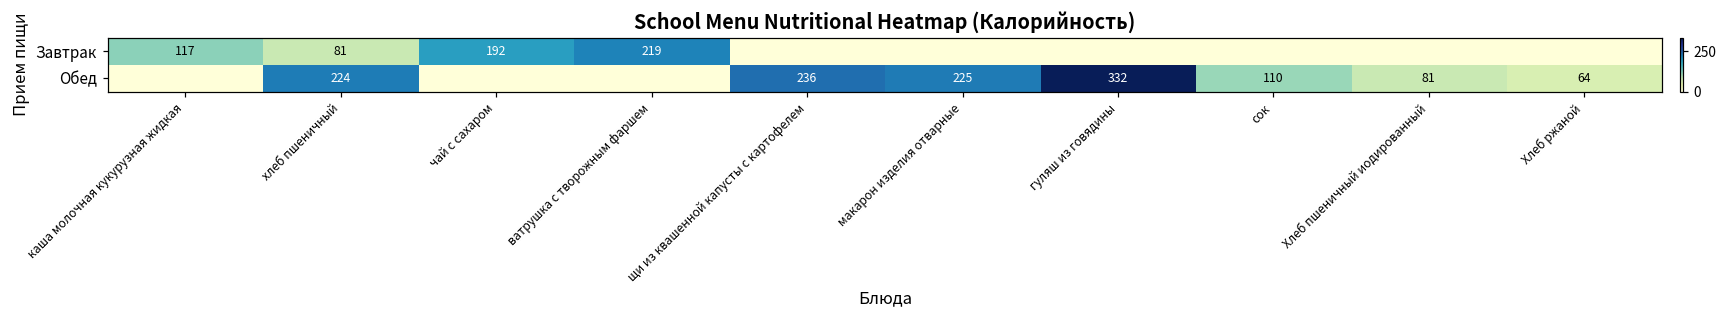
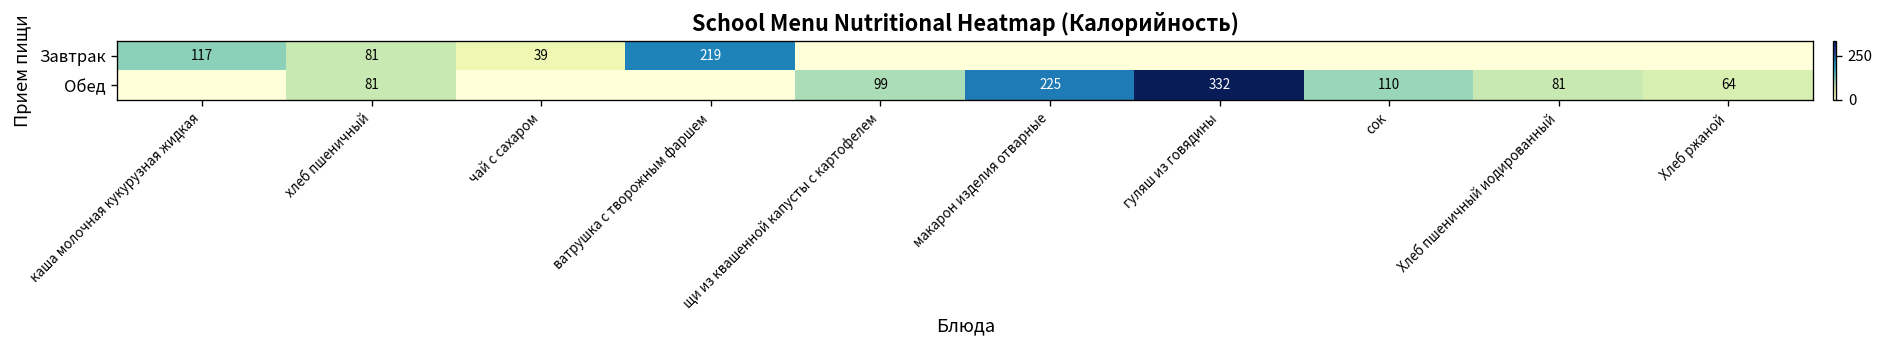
Завтрак, чай с сахаром: 192 -> 39
Обед, хлеб пшеничный: 224 -> 81
Обед, щи из квашенной капусты с картофелем: 236 -> 99
